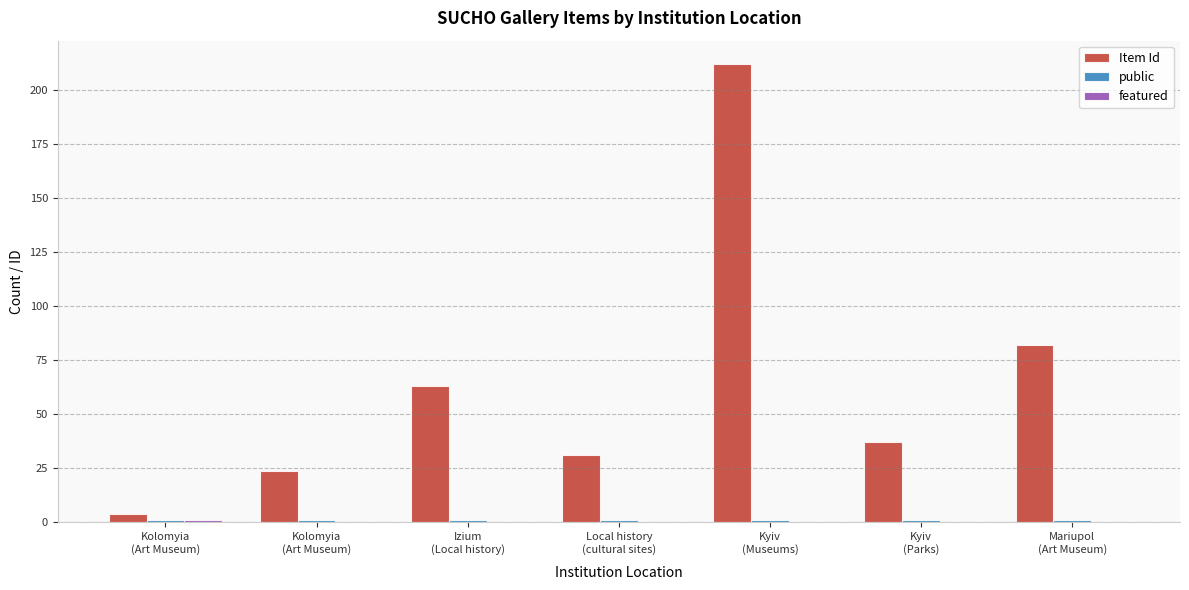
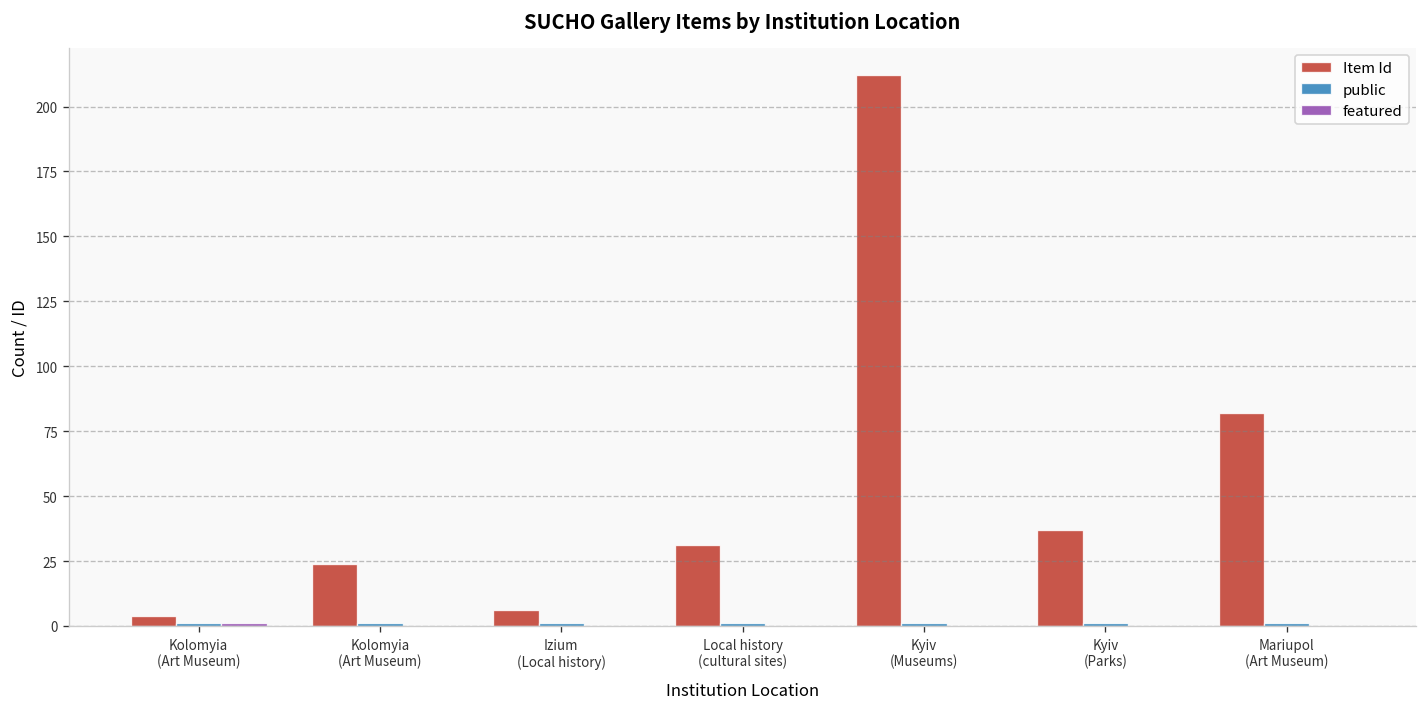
Item Id, Izium (Local history): 63 -> 6
